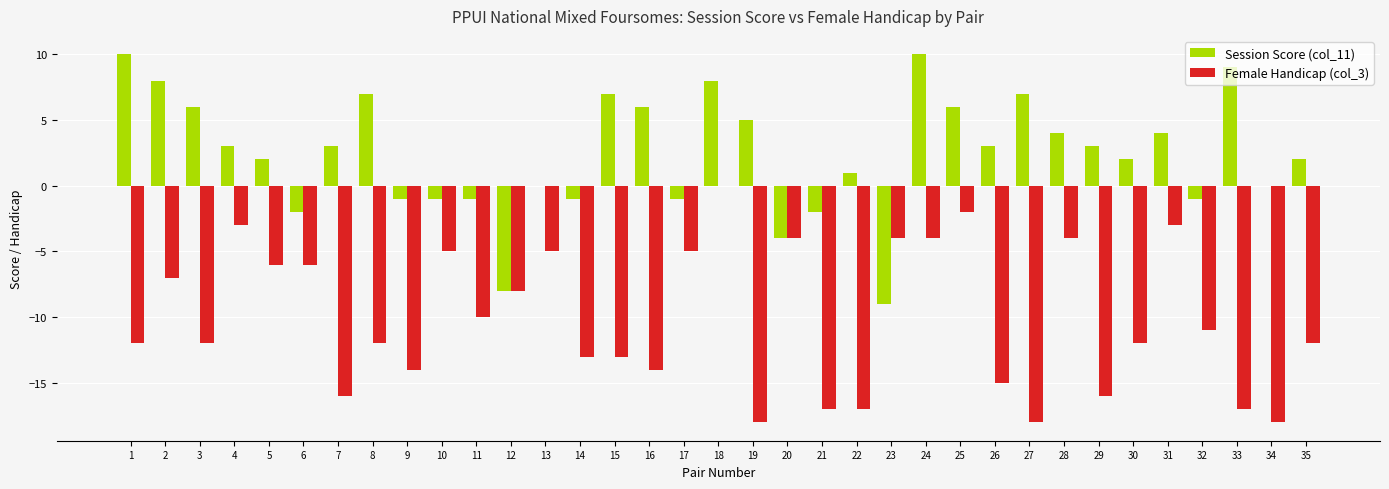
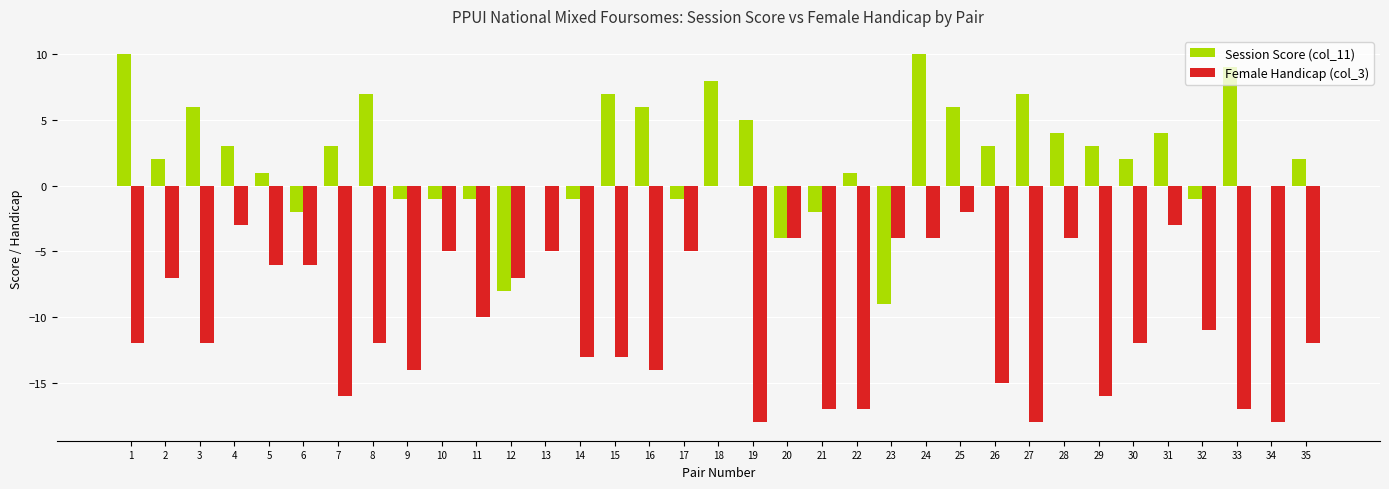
Session Score (col_11), 2: 8 -> 2
Session Score (col_11), 5: 2 -> 1
Female Handicap (col_3), 12: -8 -> -7
